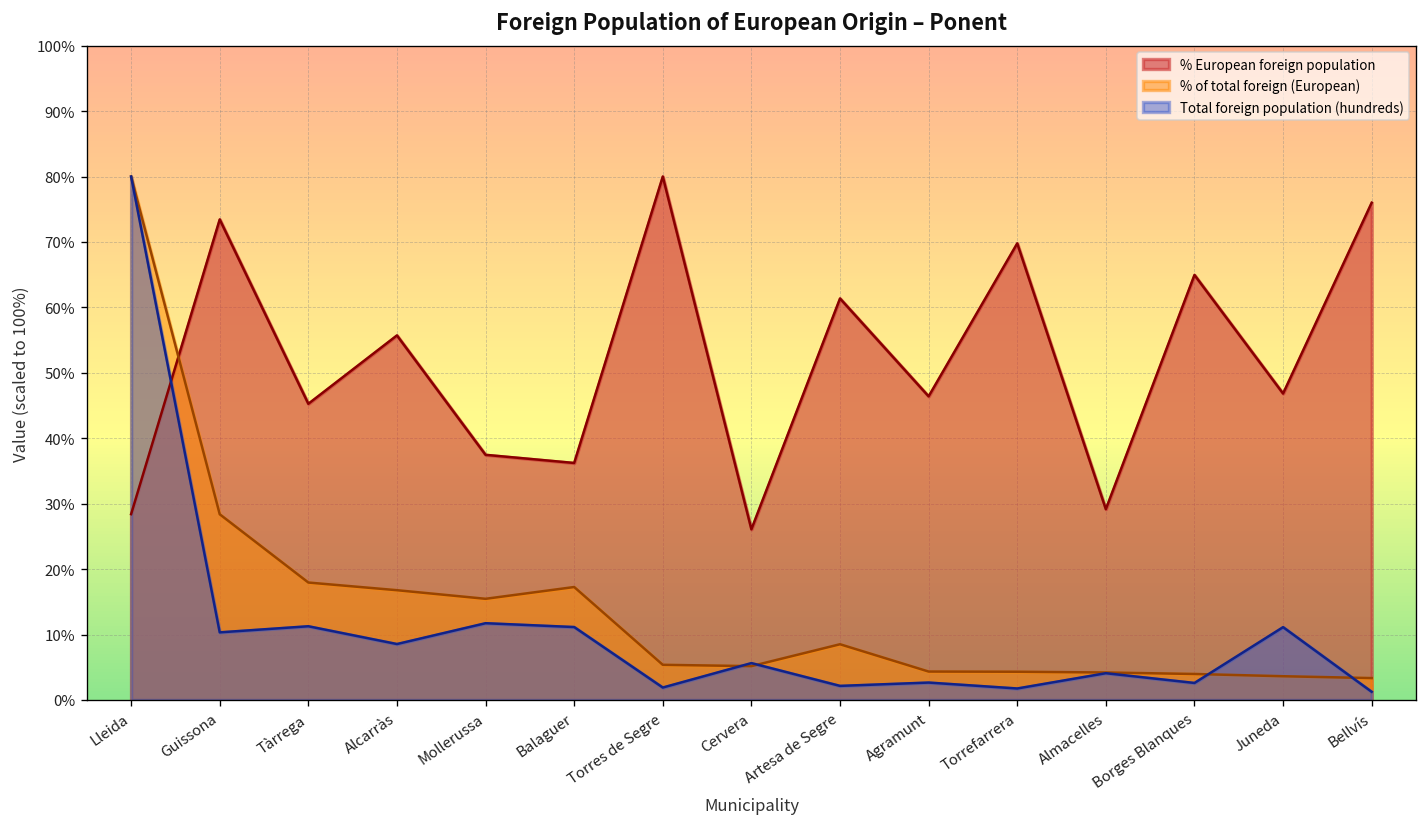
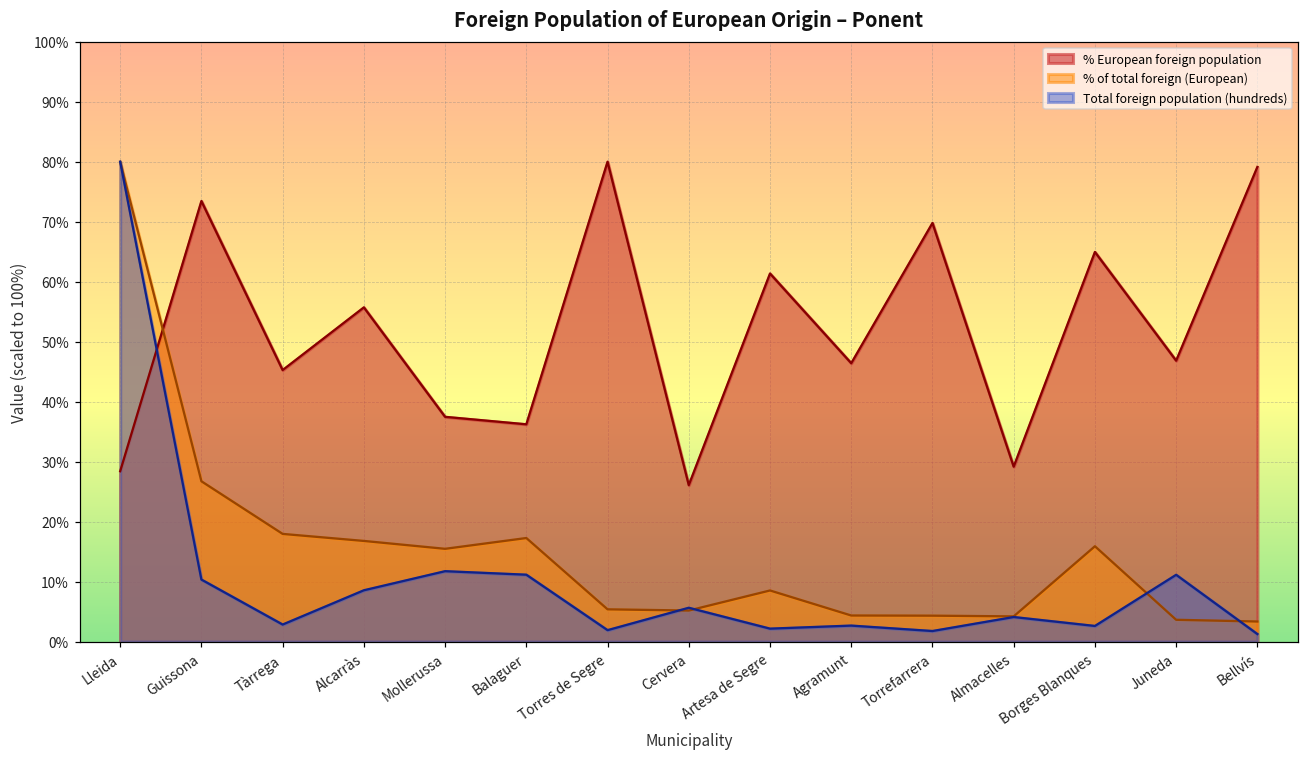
% of total foreign (European), Guissona: 28% -> 27%
Total foreign population (hundreds), Tàrrega: 11% -> 3%
% of total foreign (European), Borges Blanques: 4% -> 16%
% European foreign population, Bellvís: 76% -> 79%
